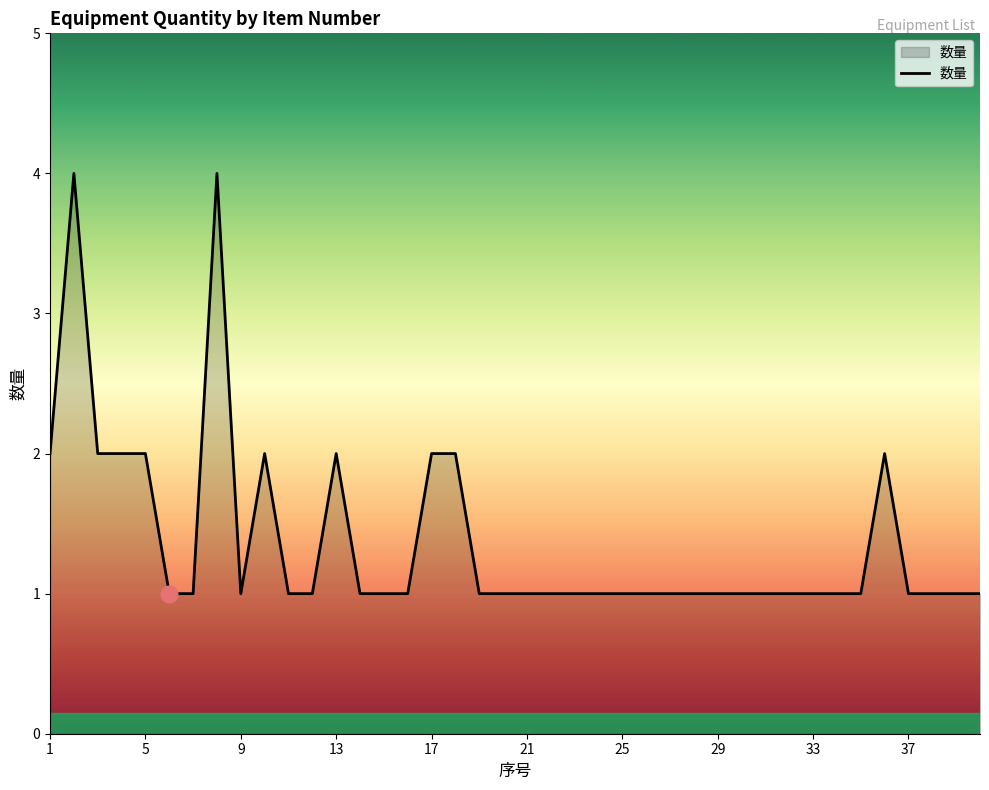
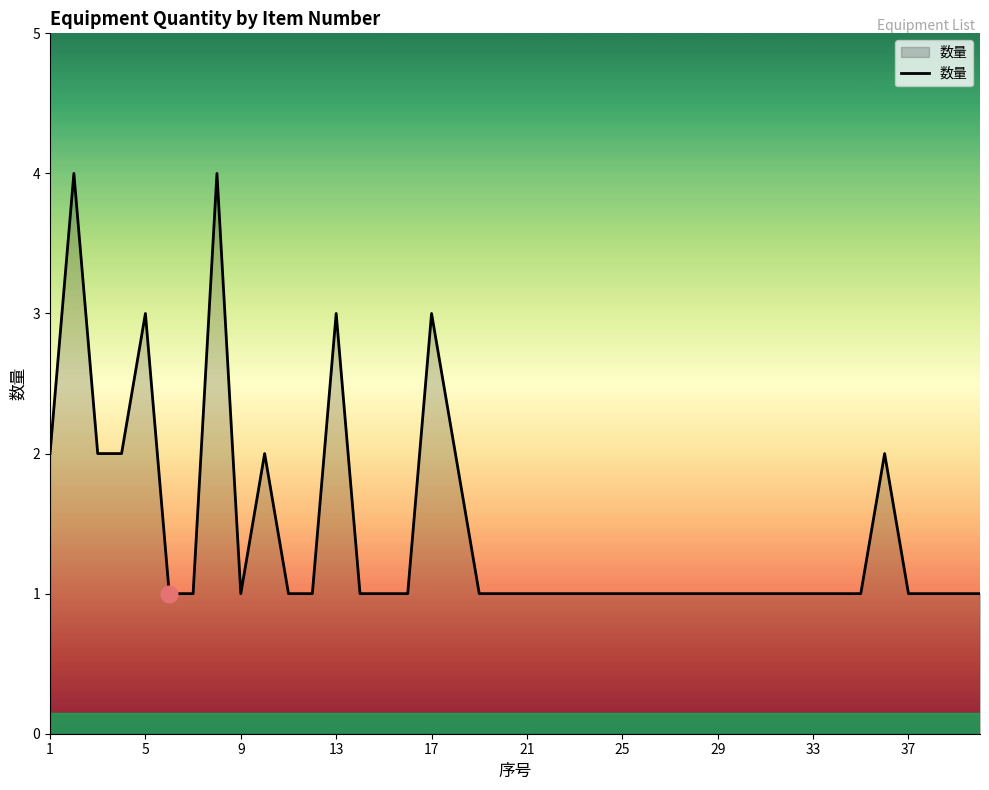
数量, 5: 2 -> 3
数量, 13: 2 -> 3
数量, 17: 2 -> 3
